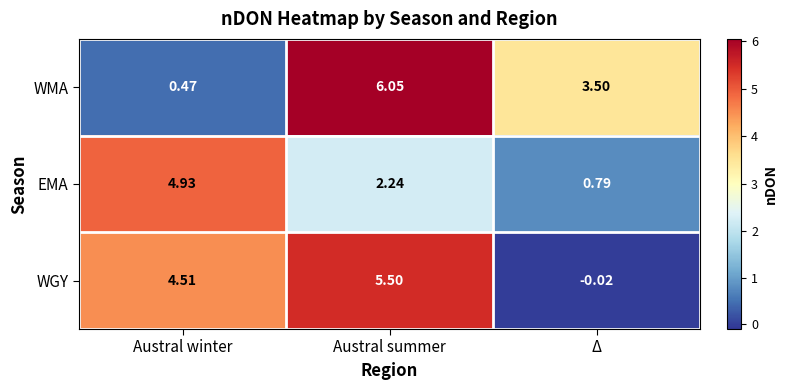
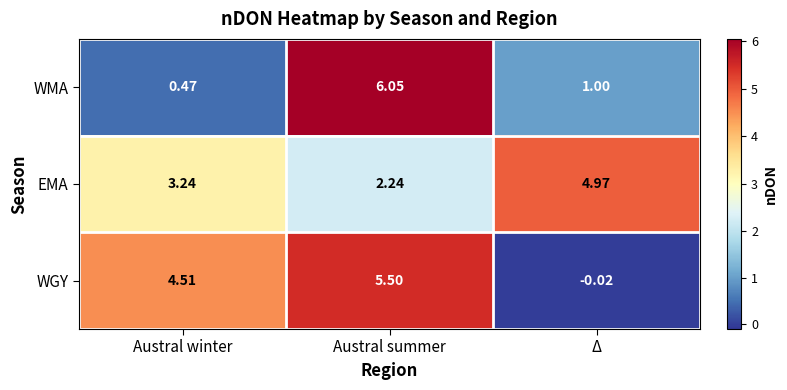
WMA, Δ: 3.50 -> 1.00
EMA, Austral winter: 4.93 -> 3.24
EMA, Δ: 0.79 -> 4.97
